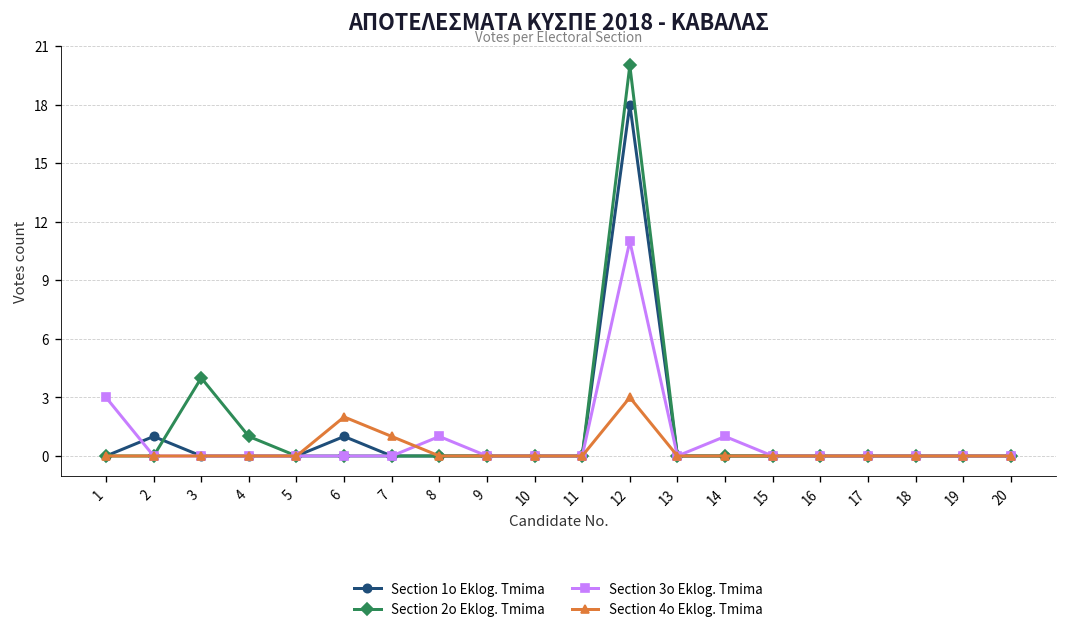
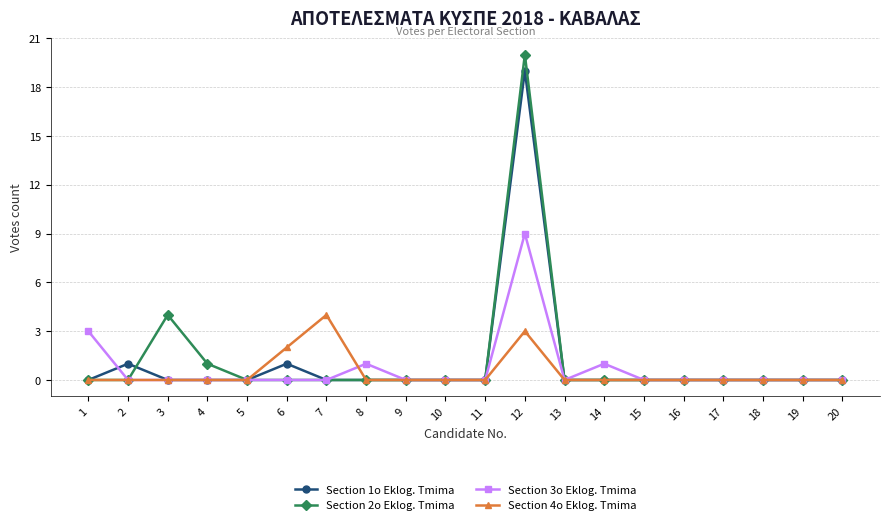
Section 4o Eklog. Tmima, 7: 1 -> 4
Section 1o Eklog. Tmima, 12: 18 -> 19
Section 3o Eklog. Tmima, 12: 11 -> 9
